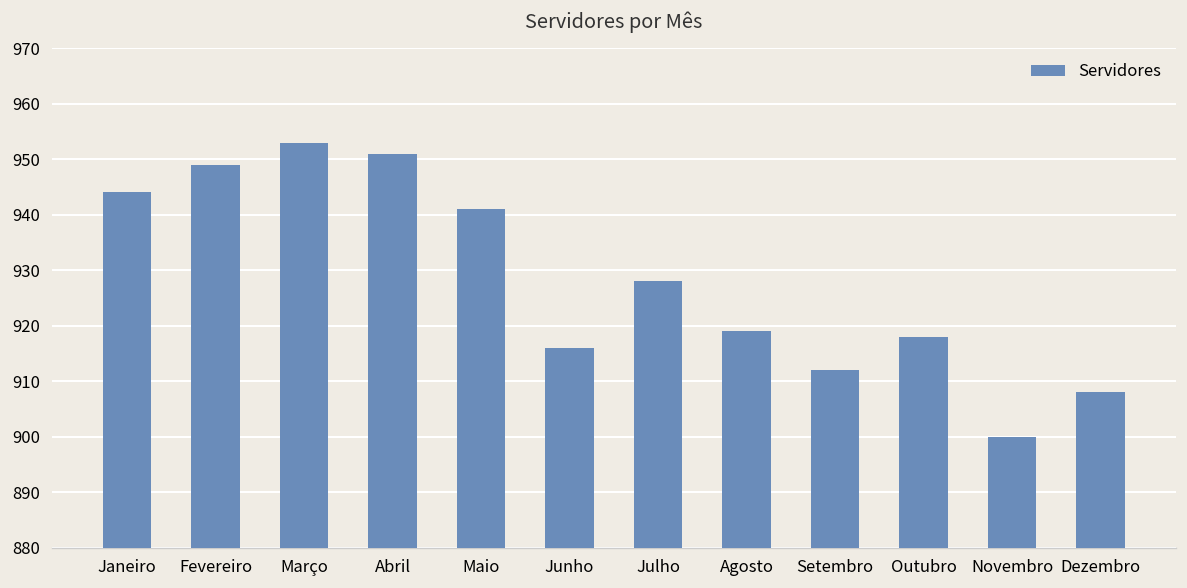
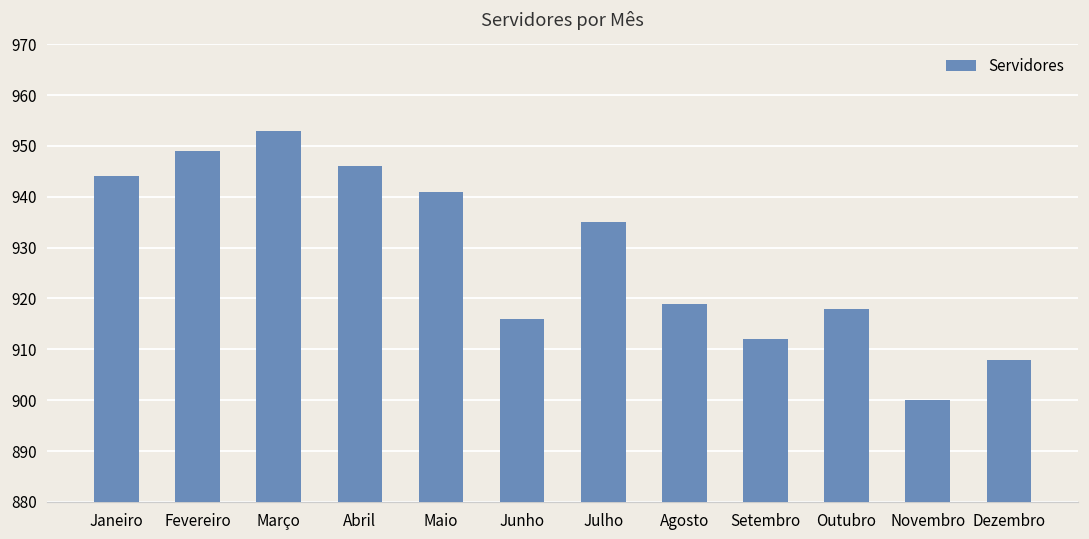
Abril: 951 -> 946
Julho: 928 -> 935
